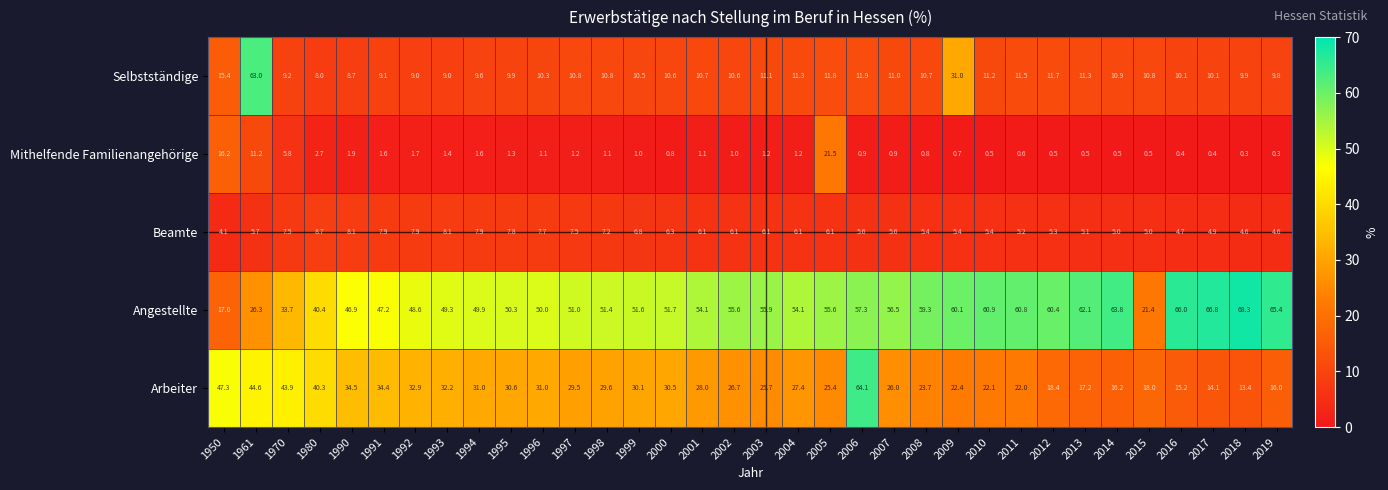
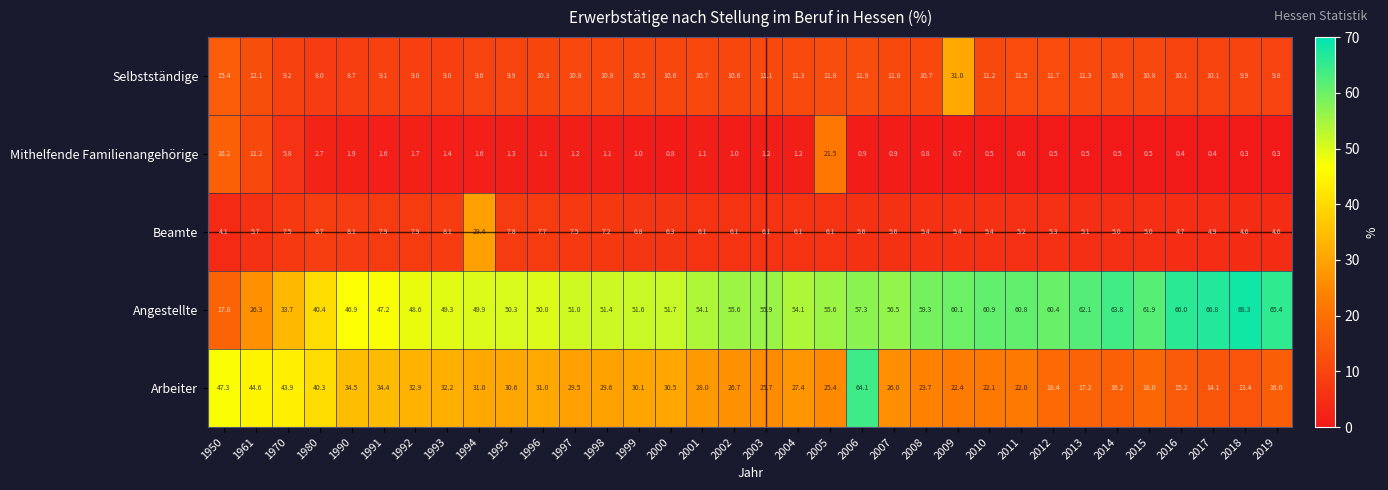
Selbstständige, 1961: 63.0 -> 12.1
Beamte, 1994: 7.9 -> 29.4
Angestellte, 2015: 21.4 -> 61.9
